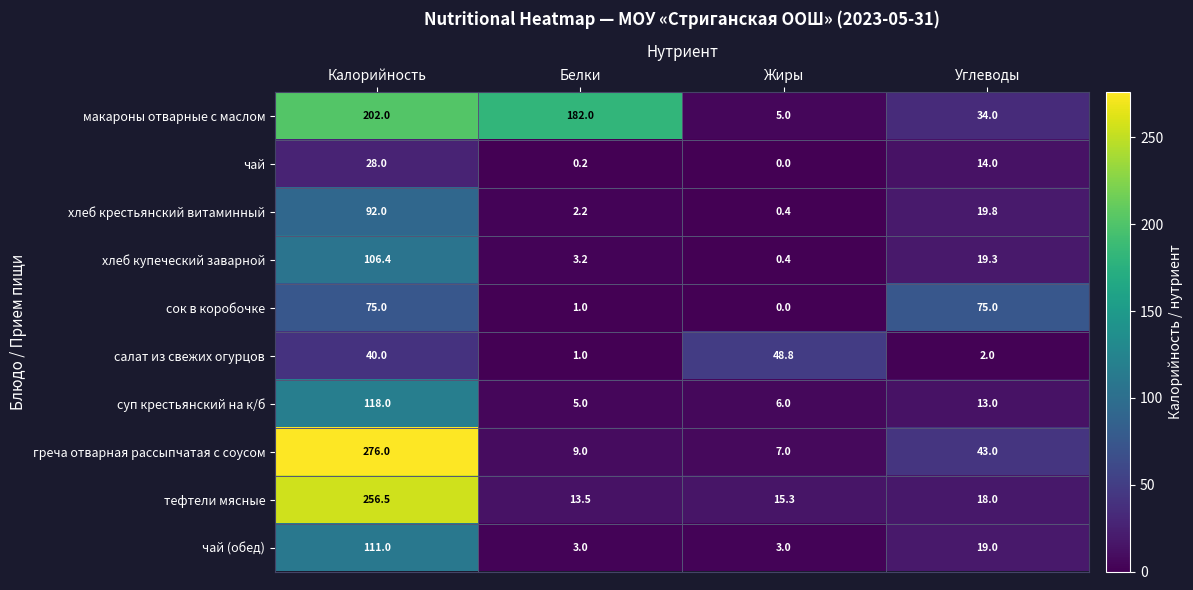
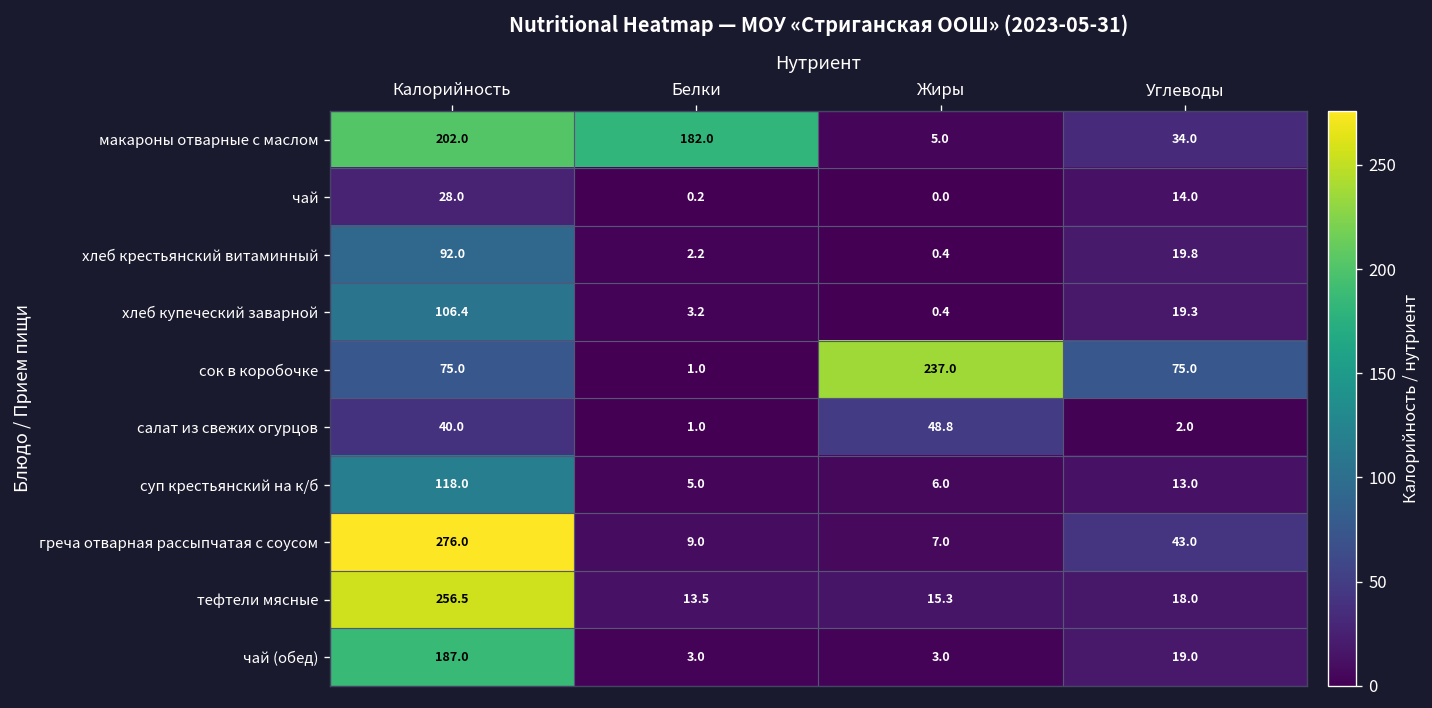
сок в коробочке, Жиры: 0.0 -> 237.0
чай (обед), Калорийность: 111.0 -> 187.0
